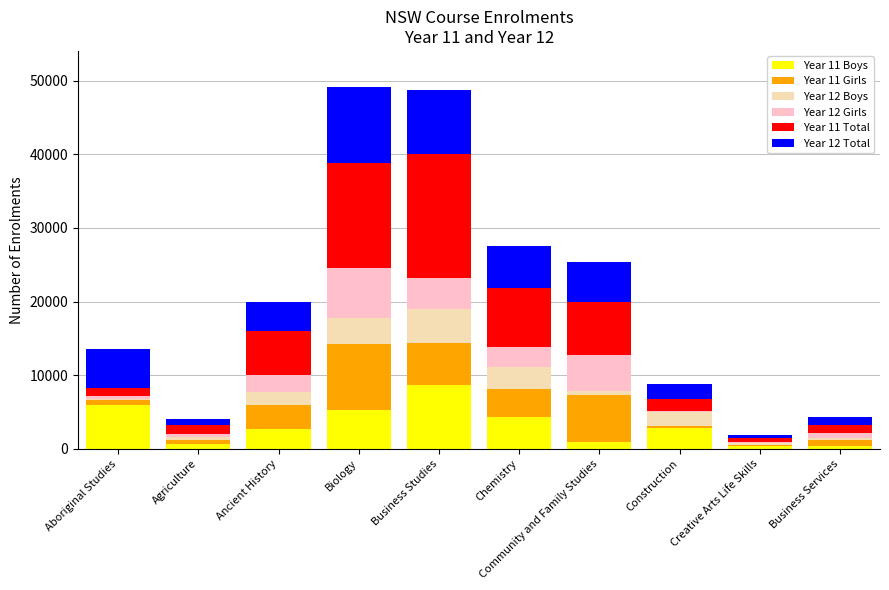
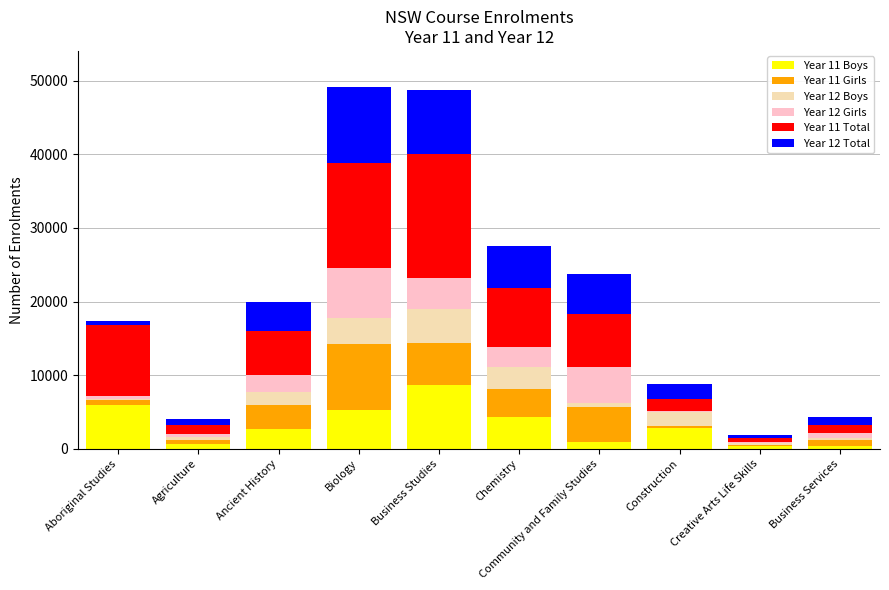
Year 11 Total, Aboriginal Studies: 1000 -> 10000
Year 12 Total, Aboriginal Studies: 5000 -> 1000
Year 11 Girls, Community and Family Studies: 6000 -> 5000
